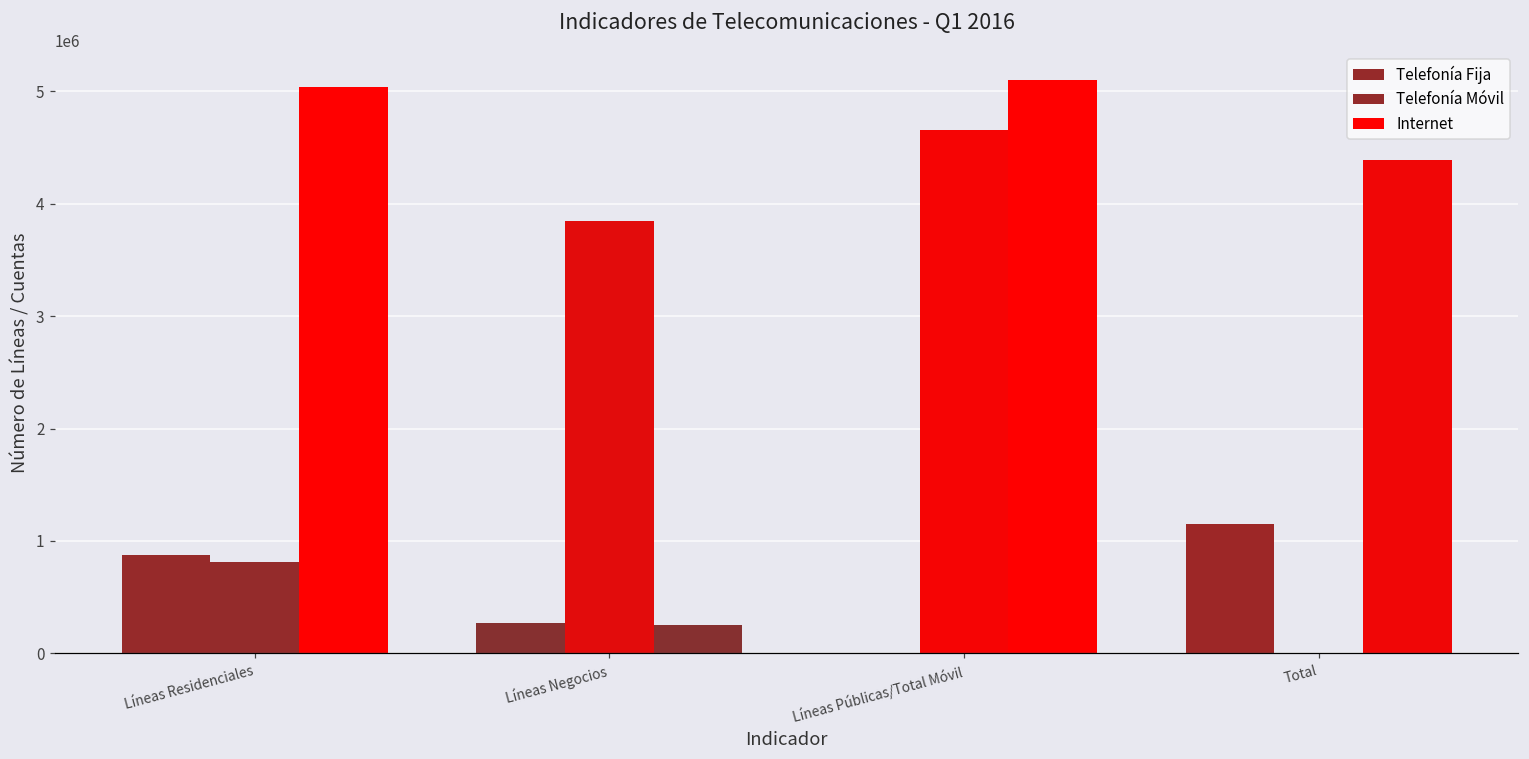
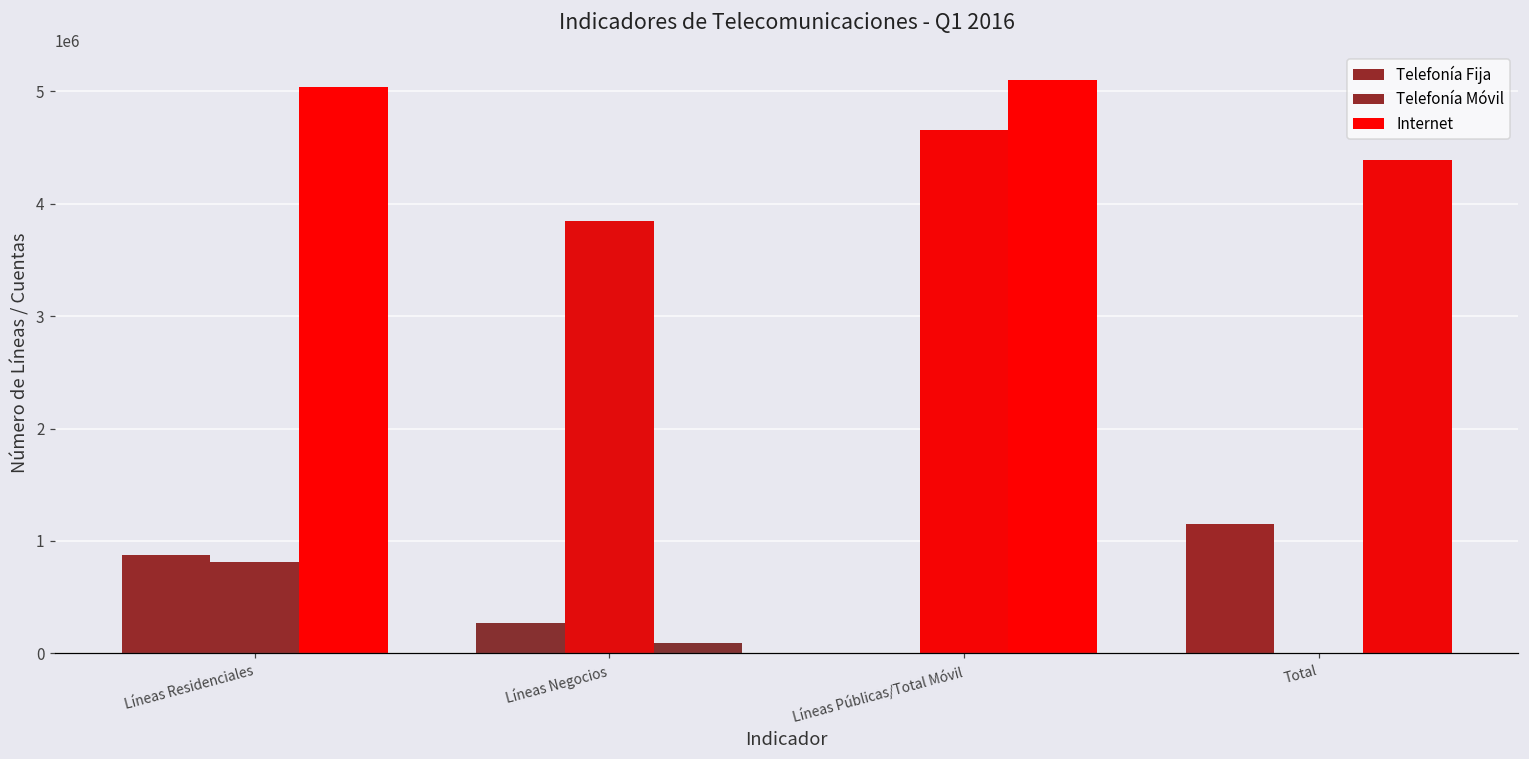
Internet, Líneas Negocios: 260000 -> 90000
